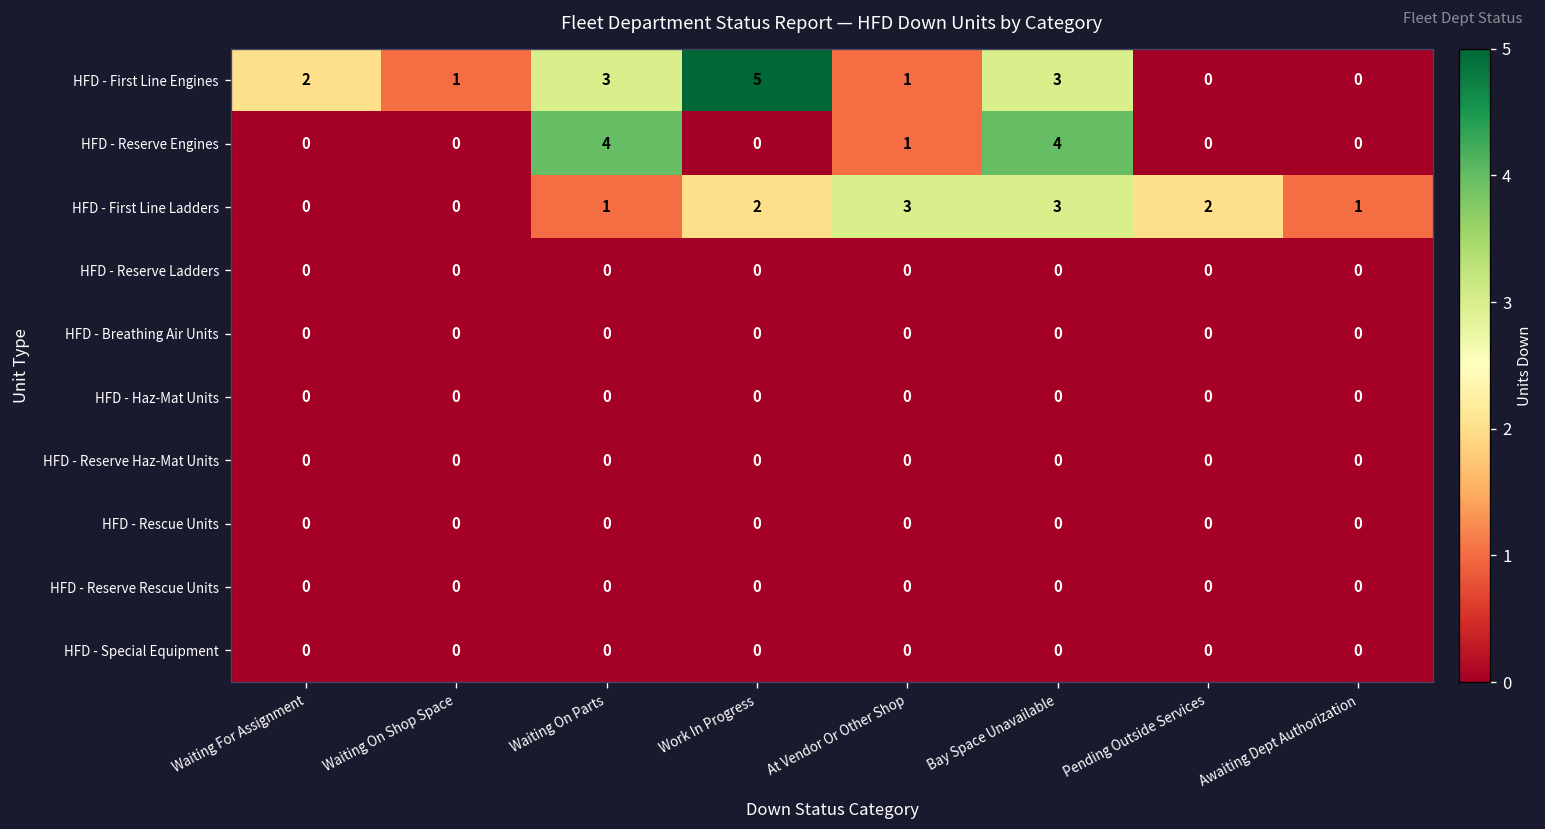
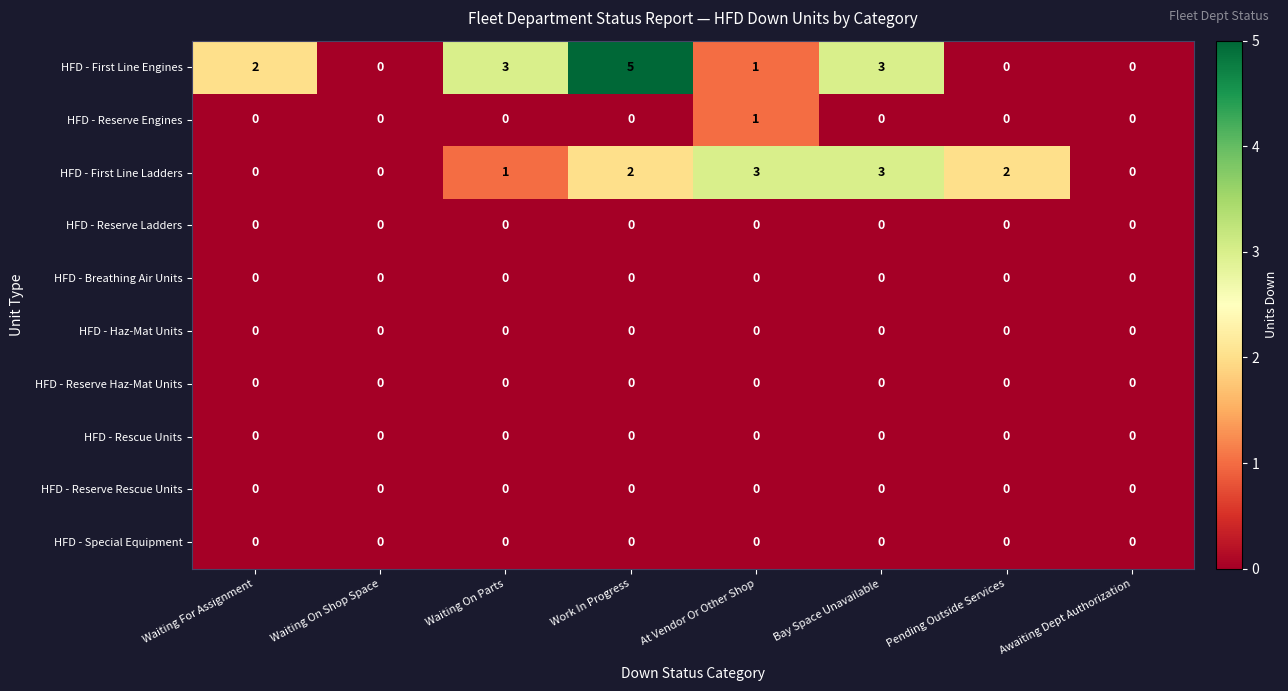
HFD - First Line Engines, Waiting On Shop Space: 1 -> 0
HFD - Reserve Engines, Waiting On Parts: 4 -> 0
HFD - Reserve Engines, Bay Space Unavailable: 4 -> 0
HFD - First Line Ladders, Awaiting Dept Authorization: 1 -> 0
